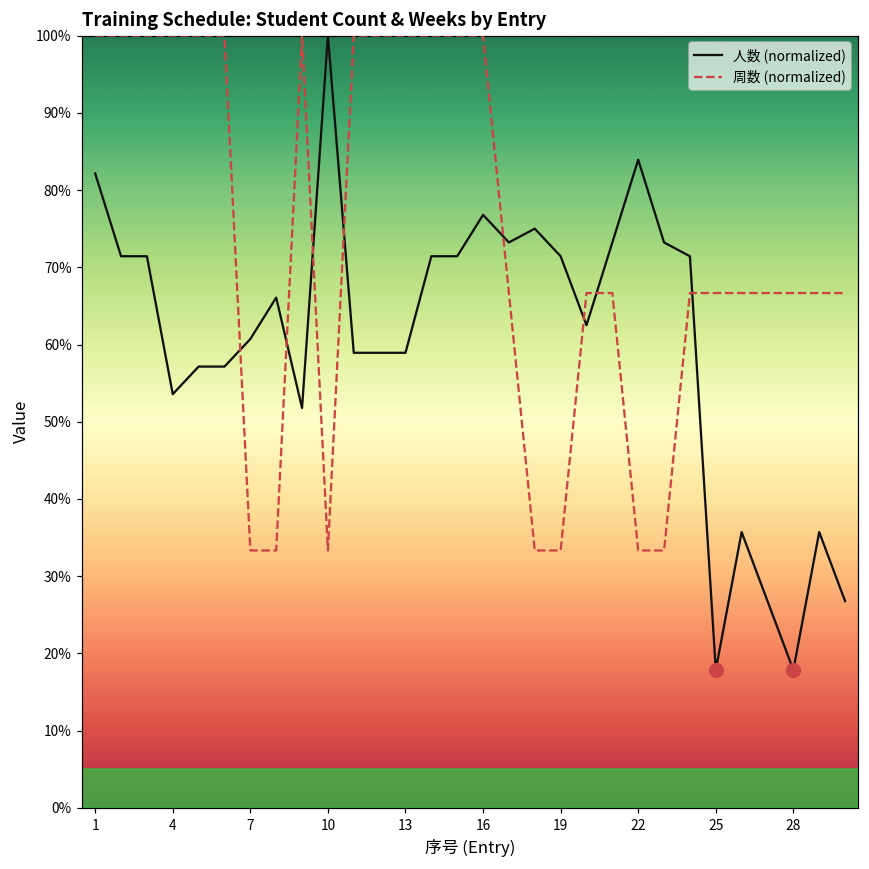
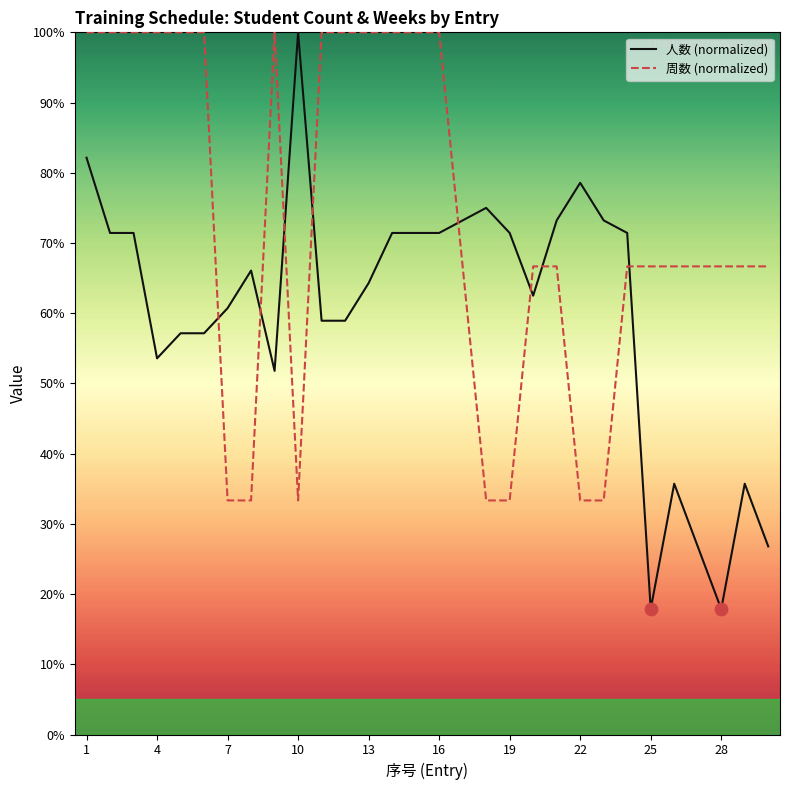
人数 (normalized), 13: 59% -> 64%
人数 (normalized), 16: 77% -> 71%
人数 (normalized), 22: 84% -> 79%
